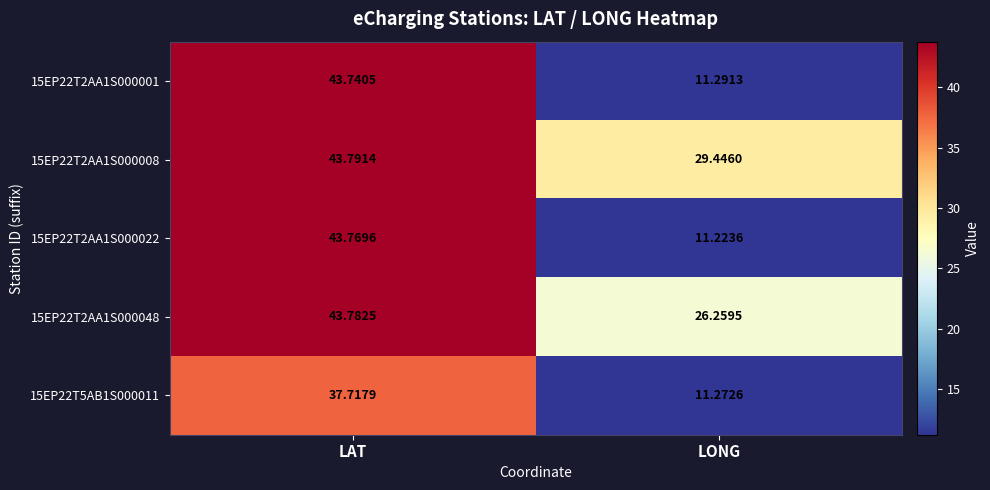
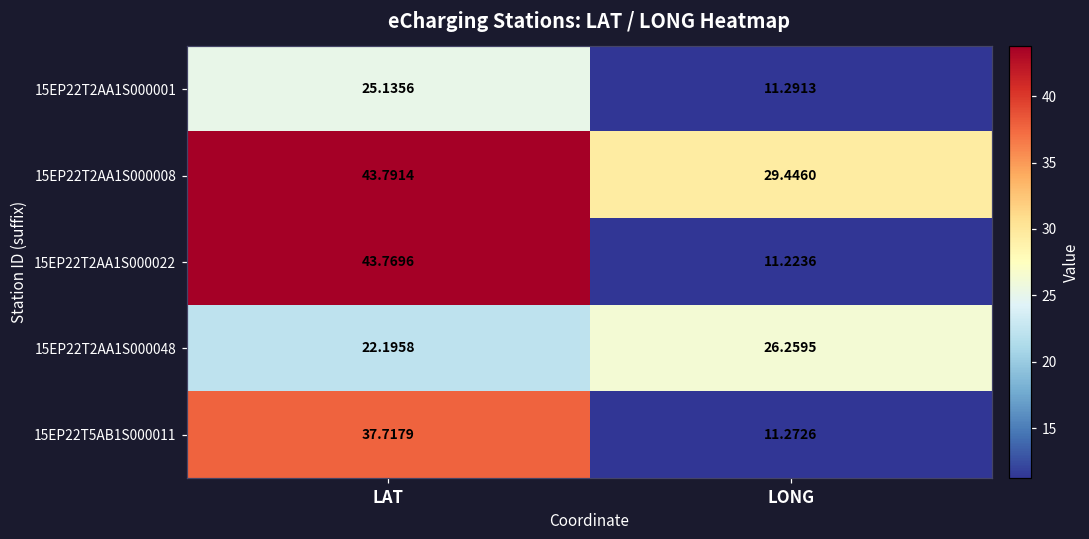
15EP22T2AA1S000001, LAT: 43.7405 -> 25.1356
15EP22T2AA1S000048, LAT: 43.7825 -> 22.1958
